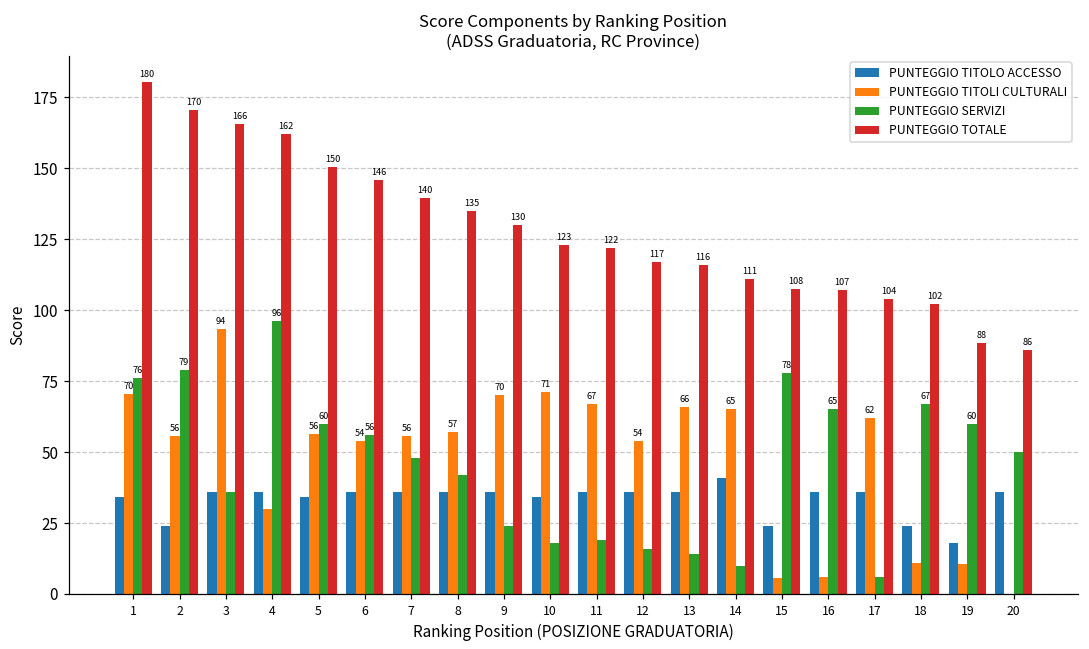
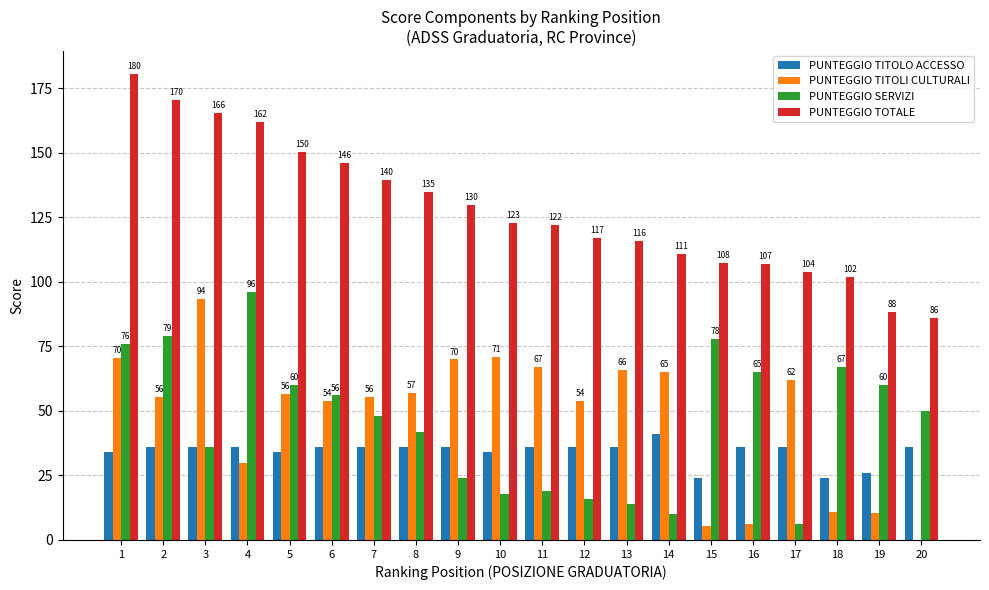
PUNTEGGIO TITOLO ACCESSO, 2: 24 -> 36
PUNTEGGIO TITOLO ACCESSO, 19: 18 -> 26
